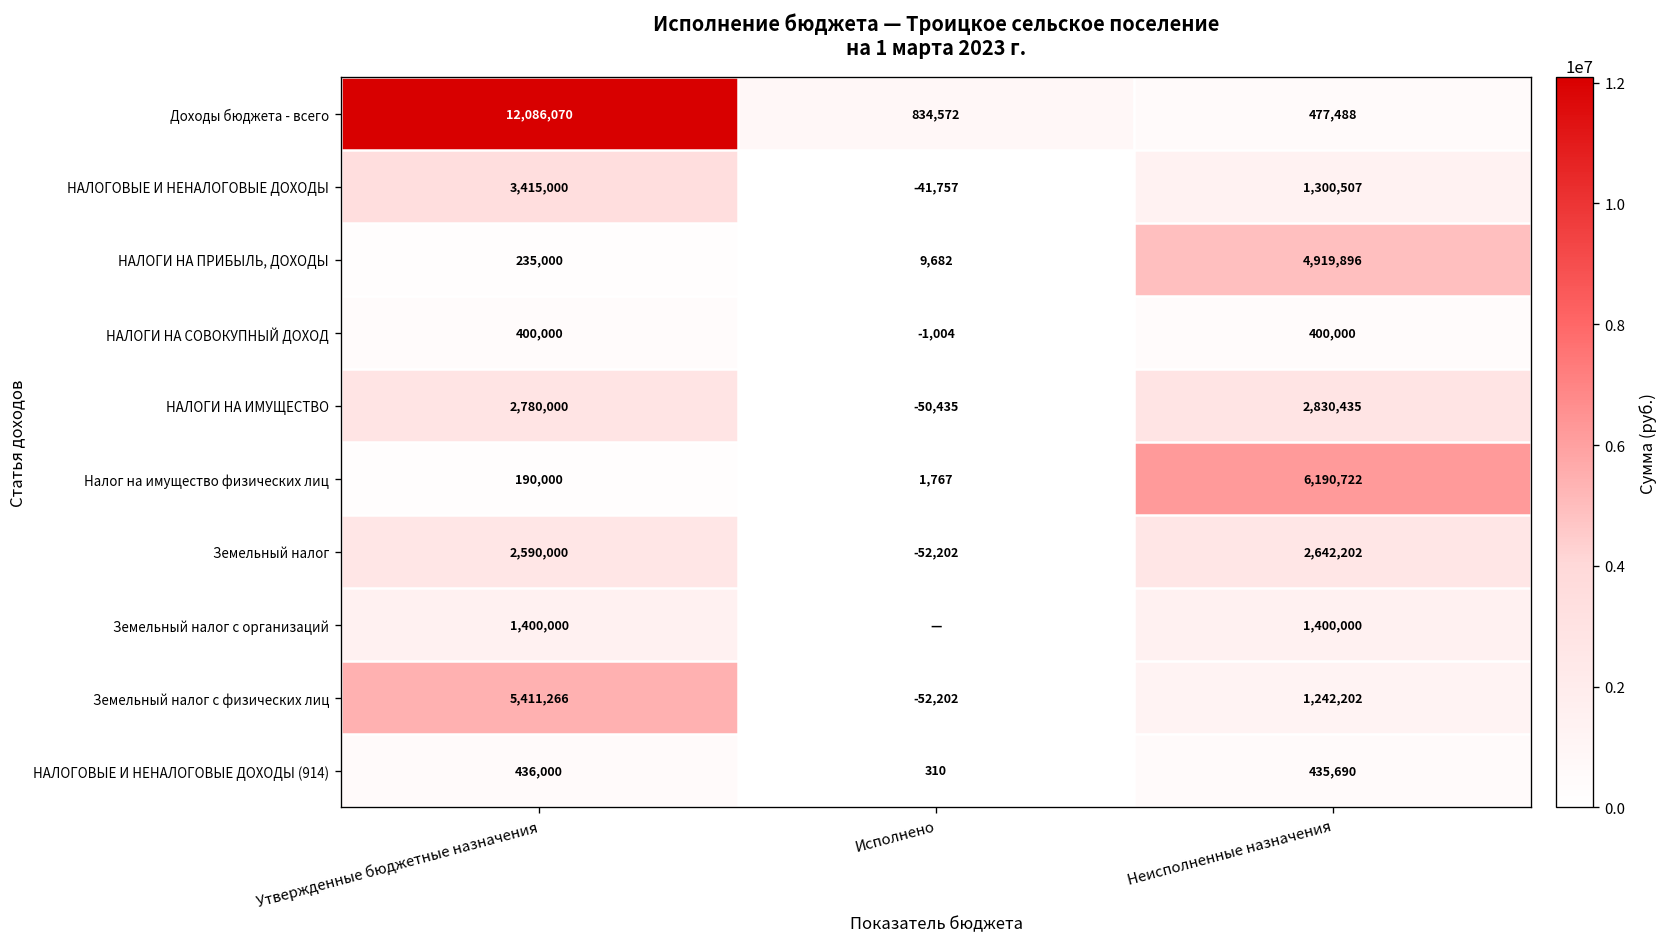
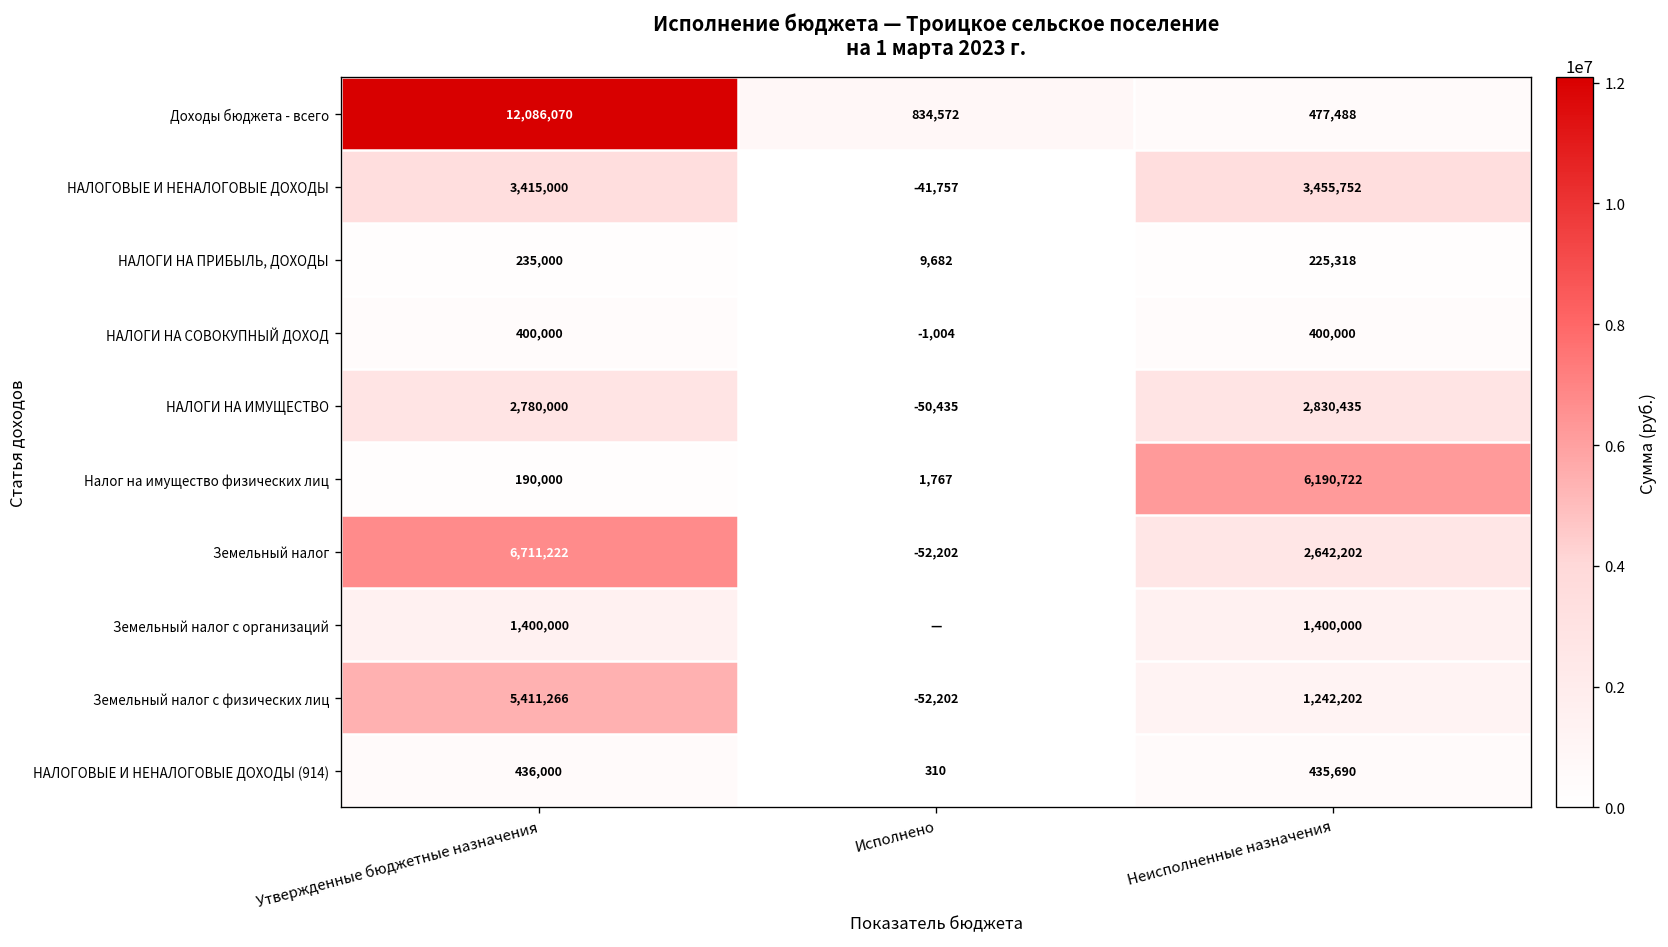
НАЛОГОВЫЕ И НЕНАЛОГОВЫЕ ДОХОДЫ, Неисполненные назначения: 1,300,507 -> 3,455,752
НАЛОГИ НА ПРИБЫЛЬ, ДОХОДЫ, Неисполненные назначения: 4,919,896 -> 225,318
Земельный налог, Утвержденные бюджетные назначения: 2,590,000 -> 6,711,222
